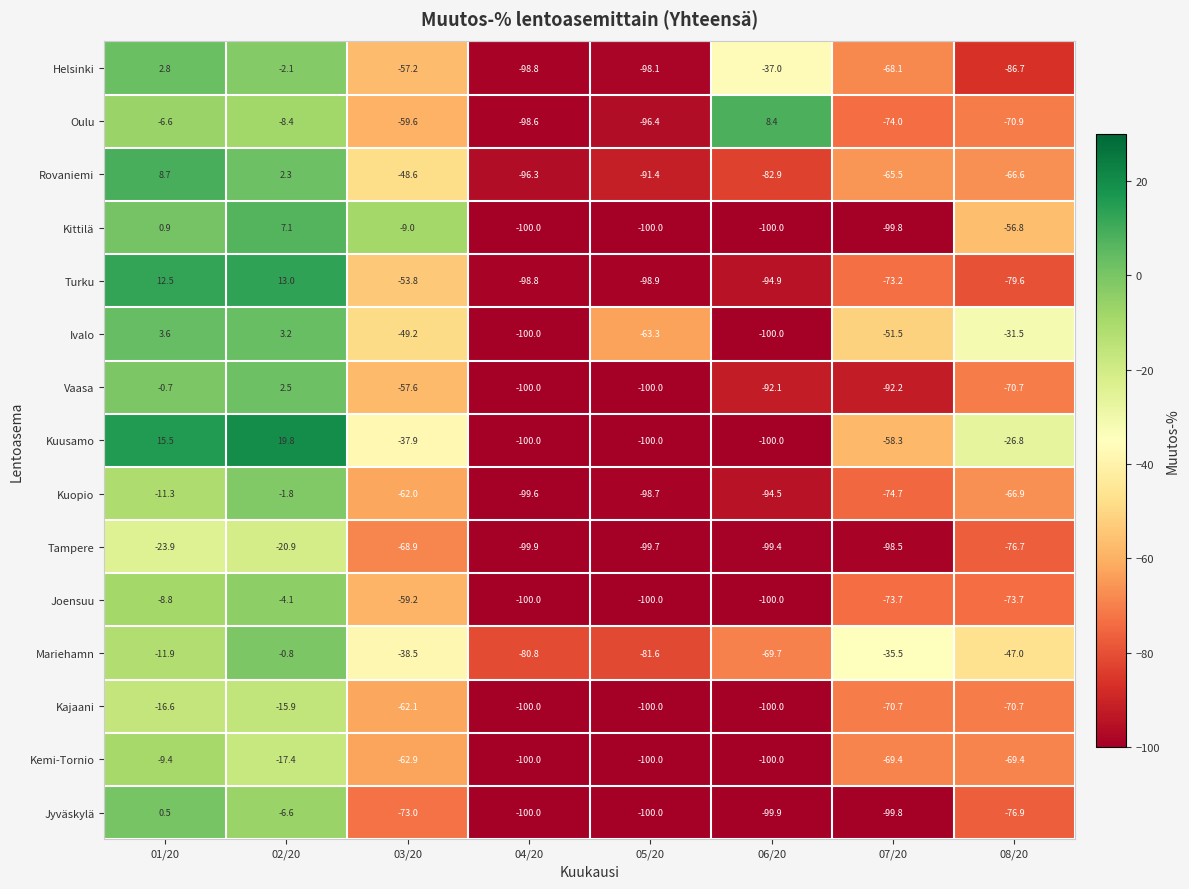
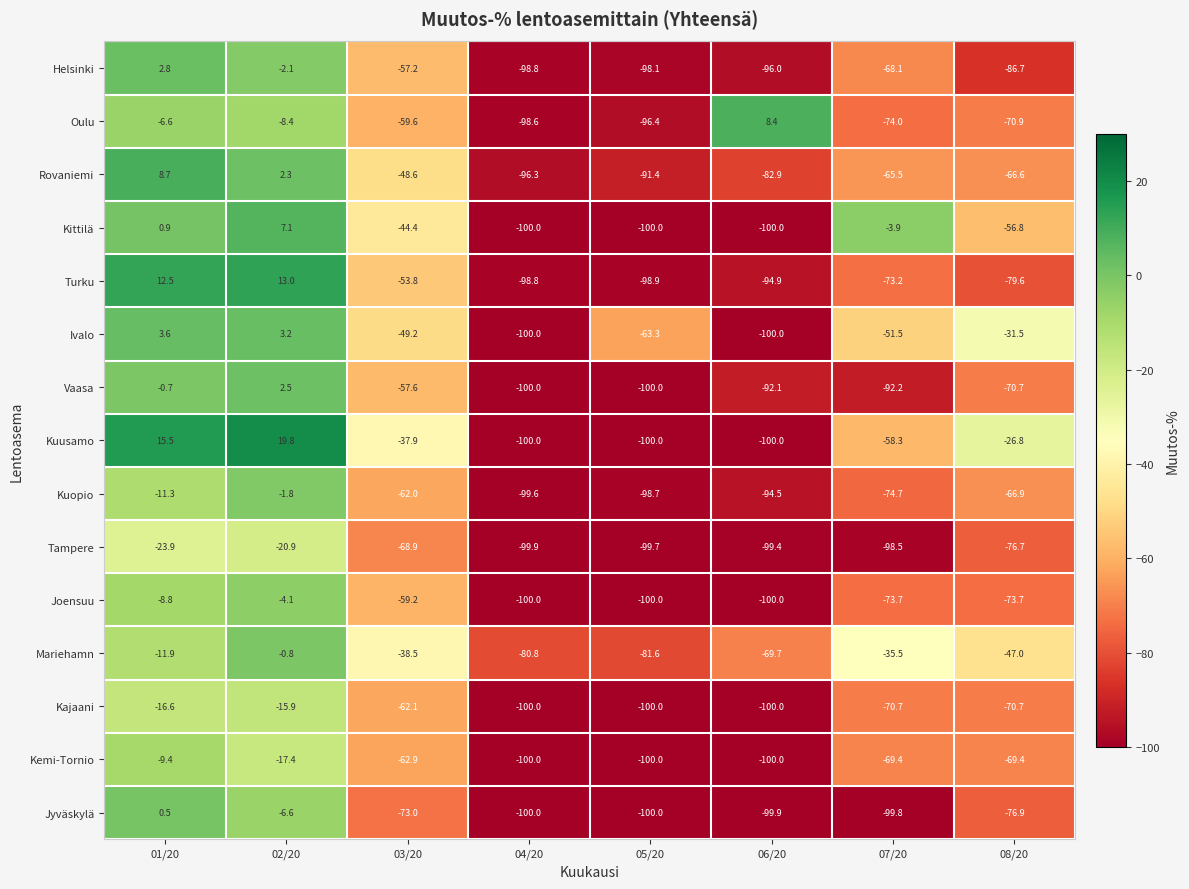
Helsinki, 06/20: -37.0 -> -96.0
Kittilä, 03/20: -9.0 -> -44.4
Kittilä, 07/20: -99.8 -> -3.9
